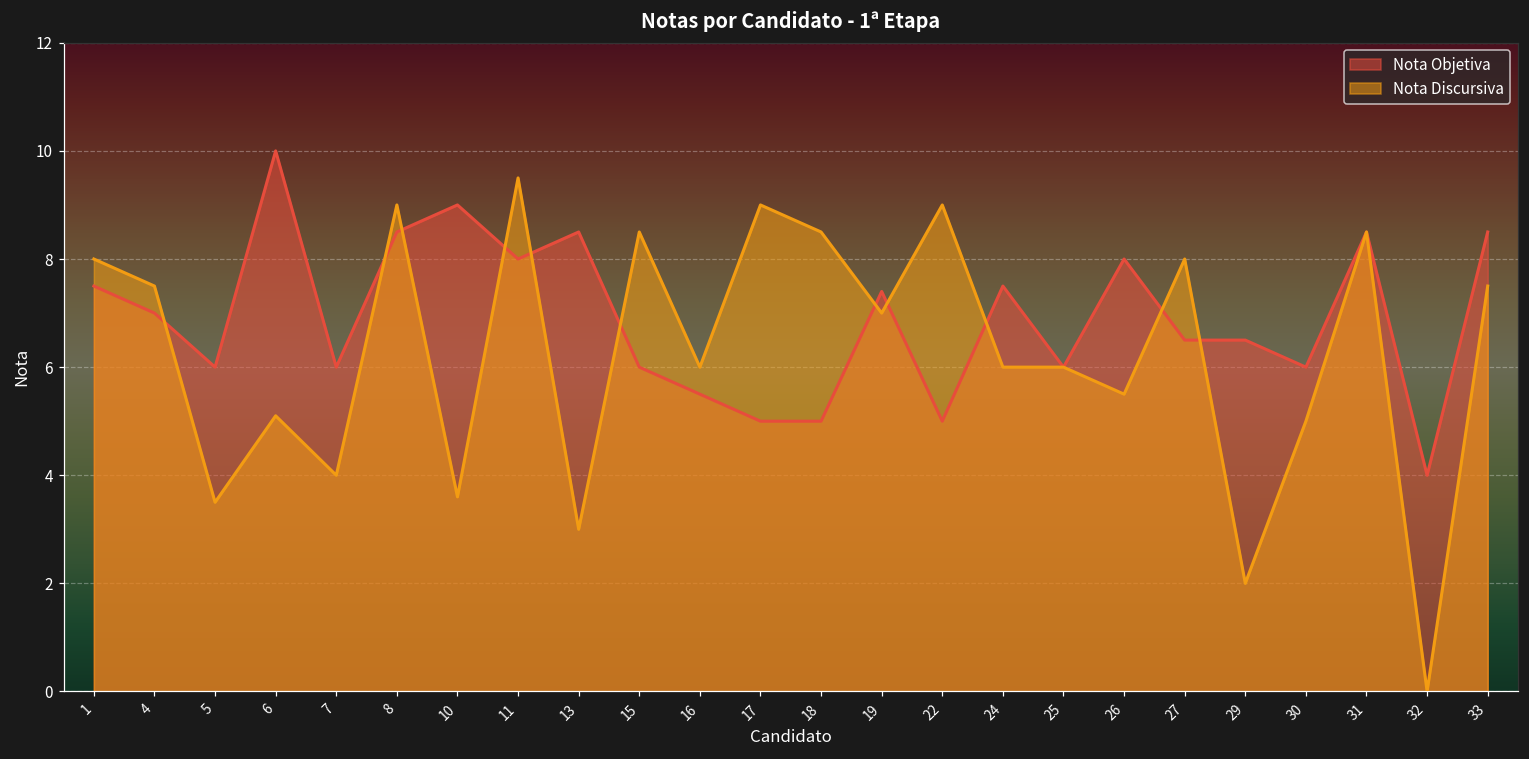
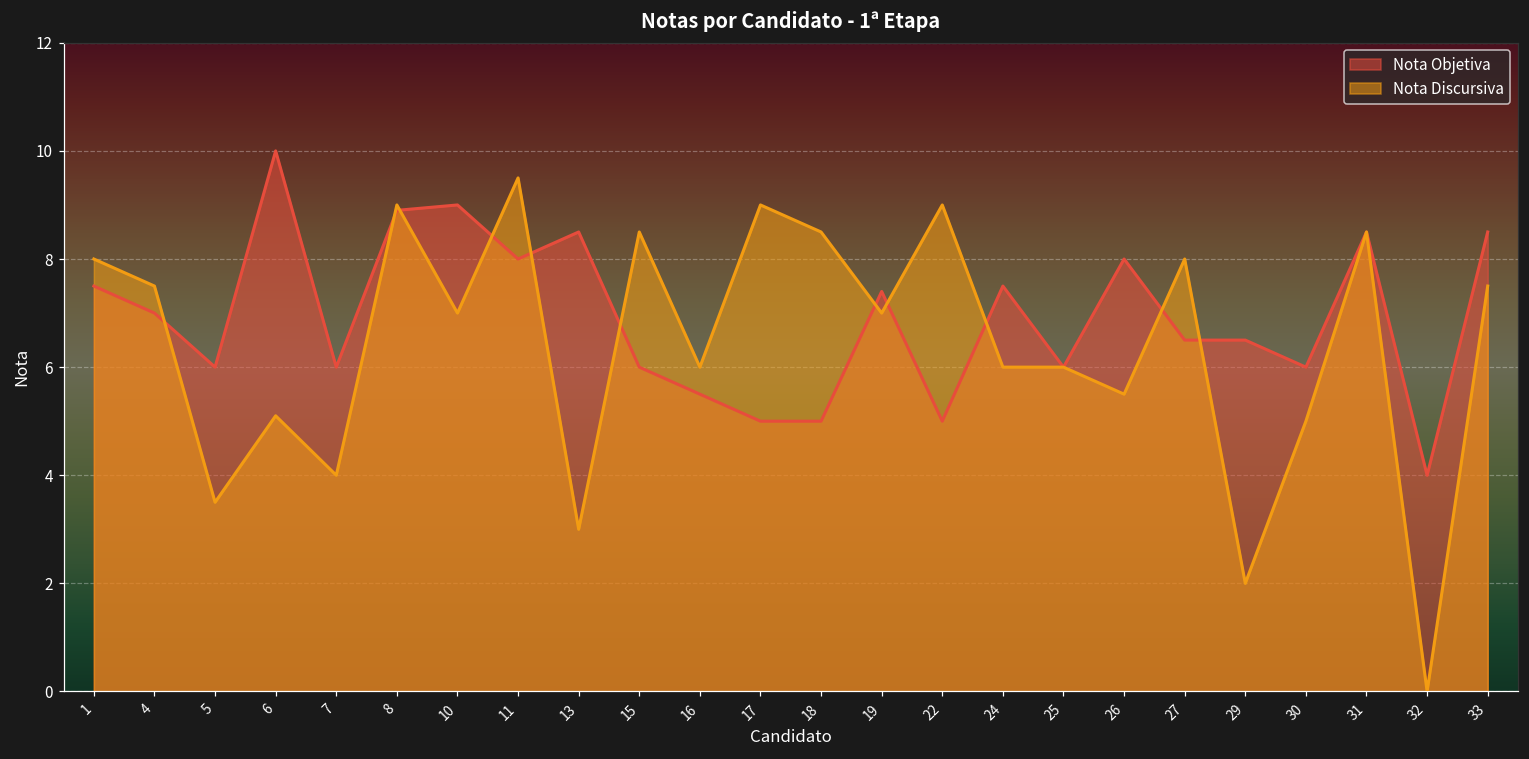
Nota Objetiva, 8: 8.5 -> 8.9
Nota Discursiva, 10: 3.6 -> 7.0
